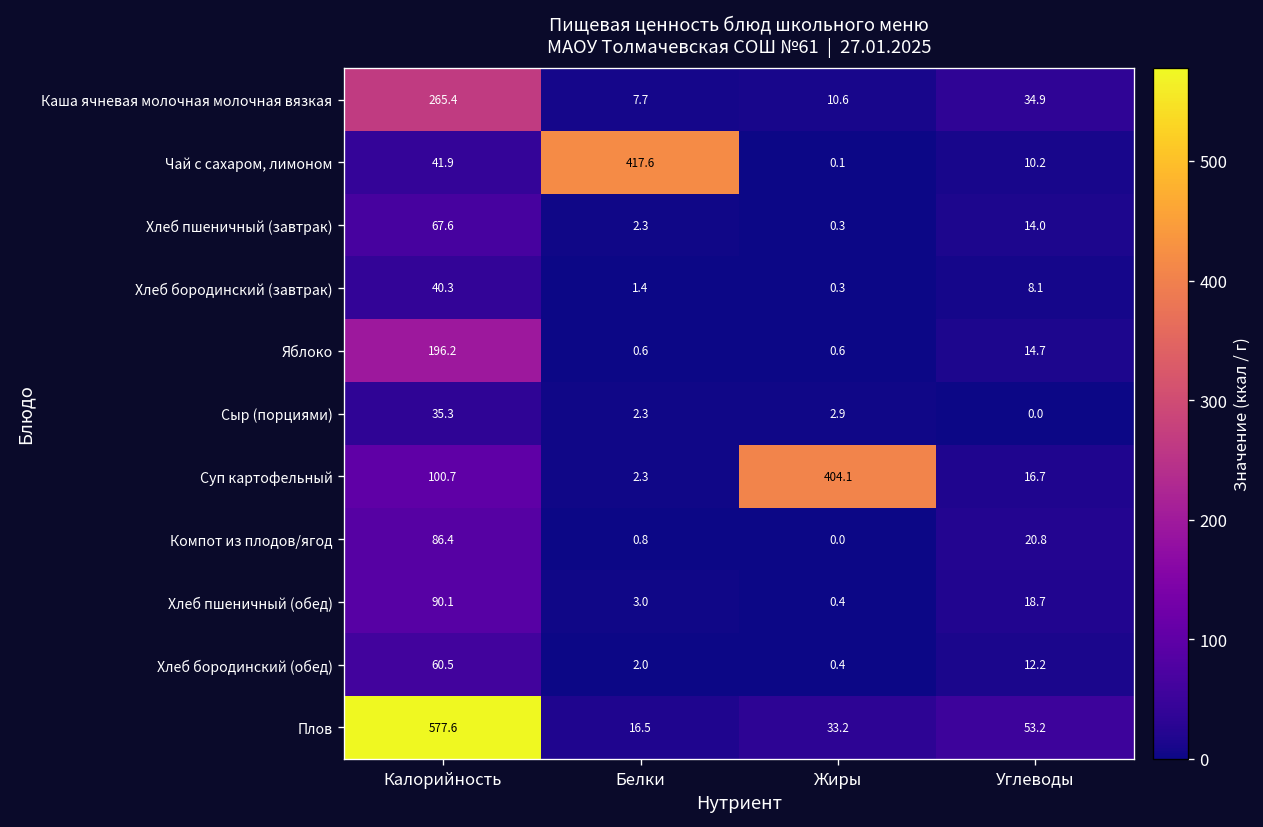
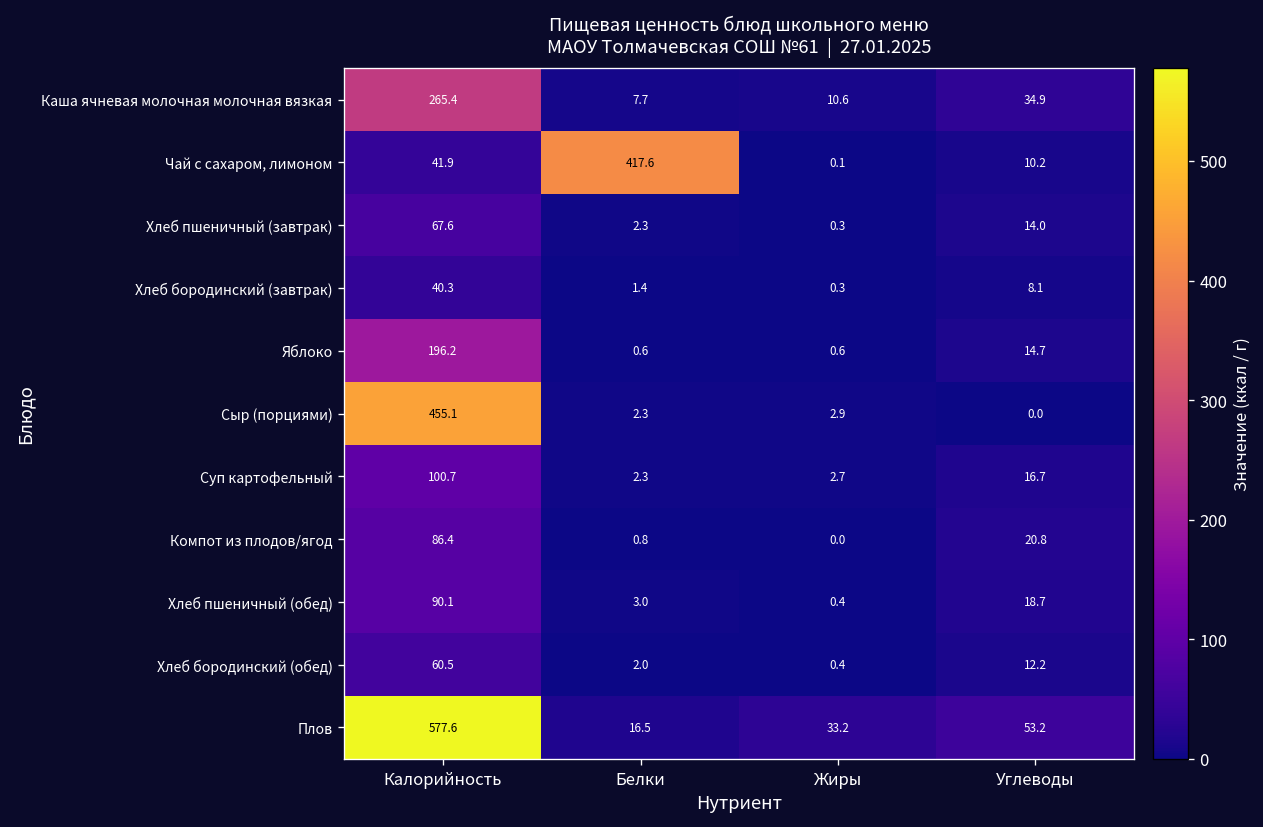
Сыр (порциями), Калорийность: 35.3 -> 455.1
Суп картофельный, Жиры: 404.1 -> 2.7
